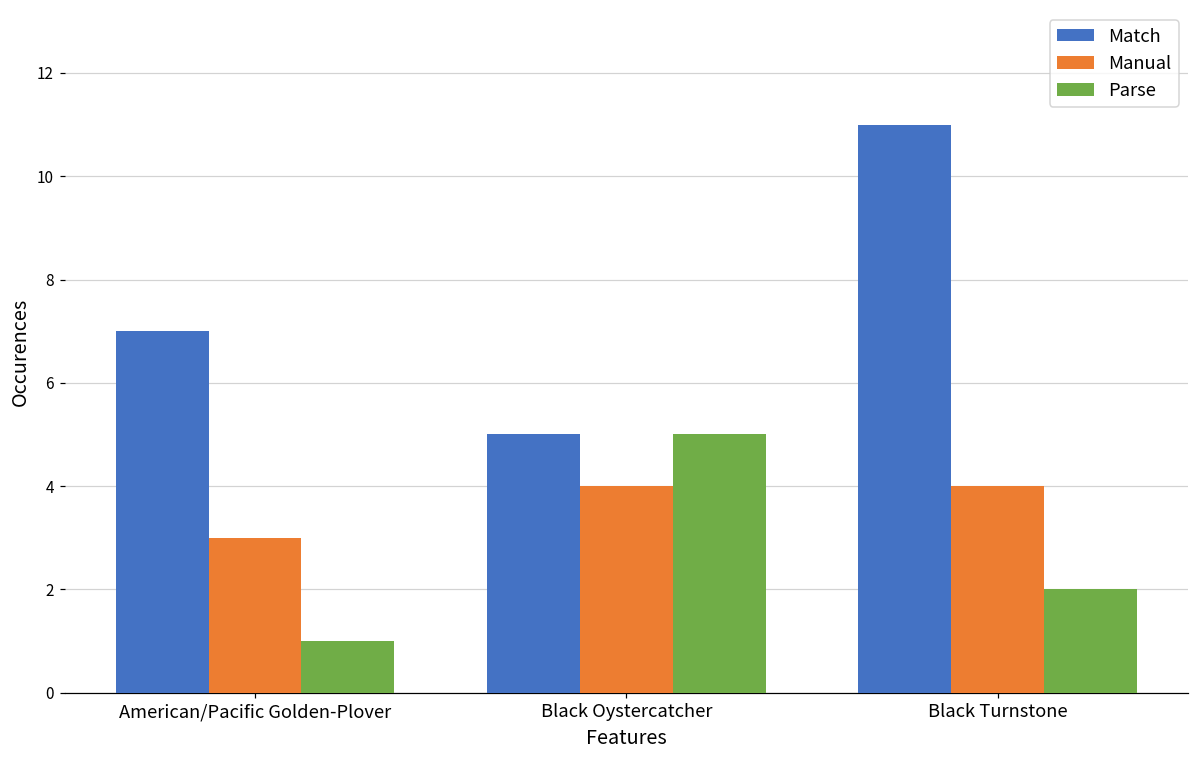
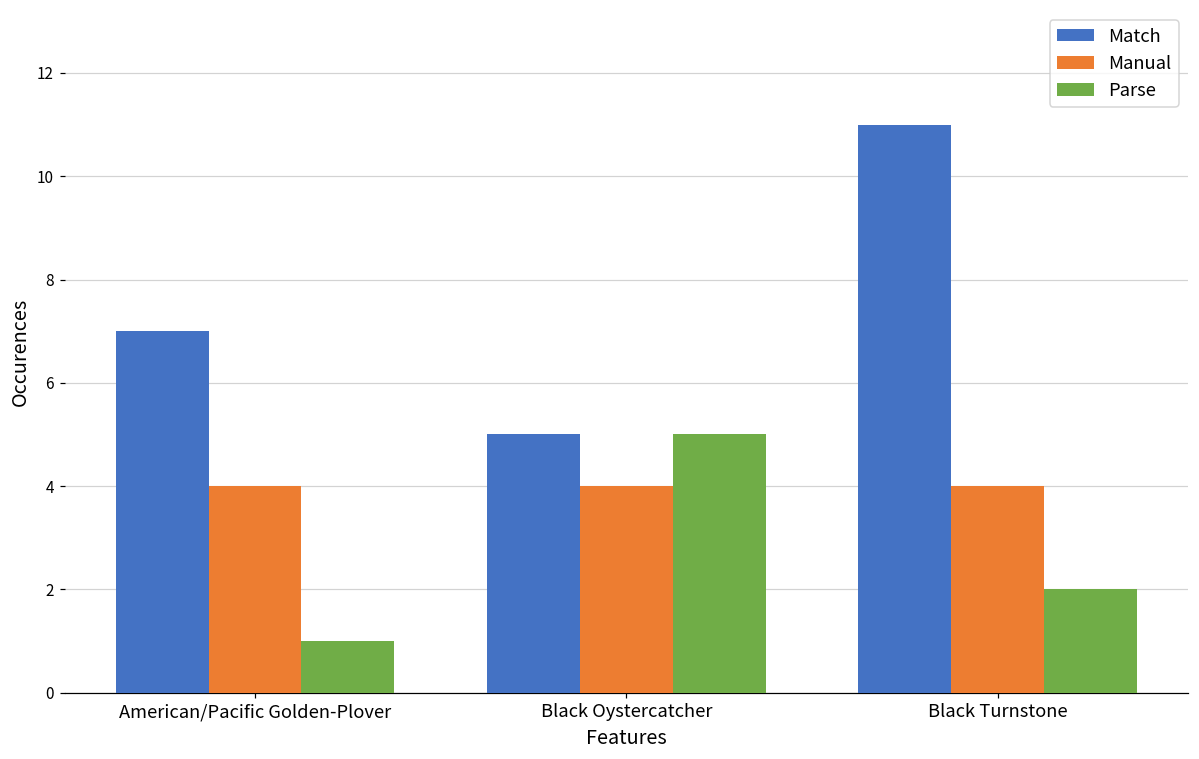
Manual, American/Pacific Golden-Plover: 3 -> 4
